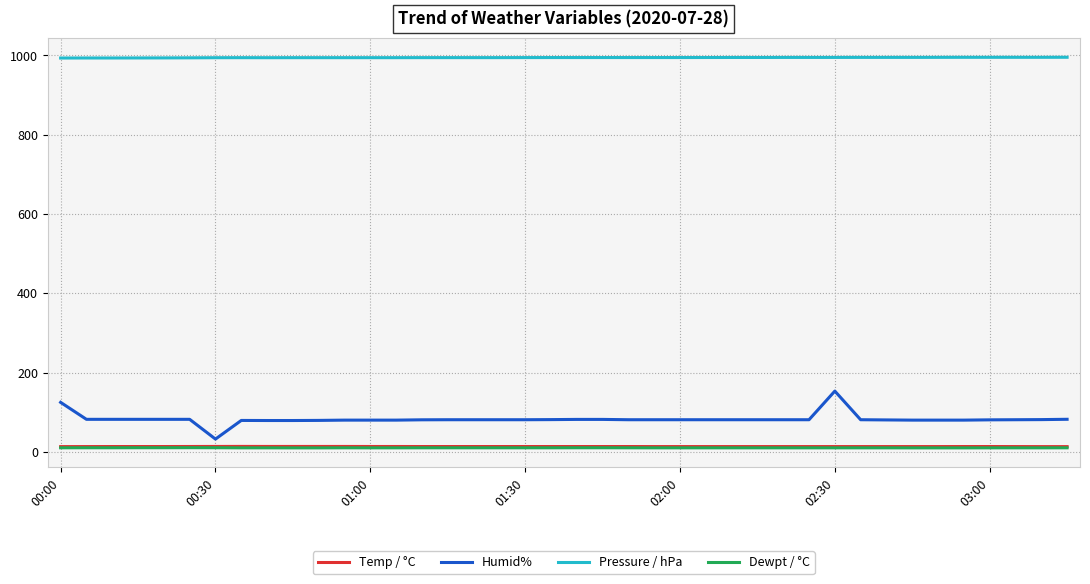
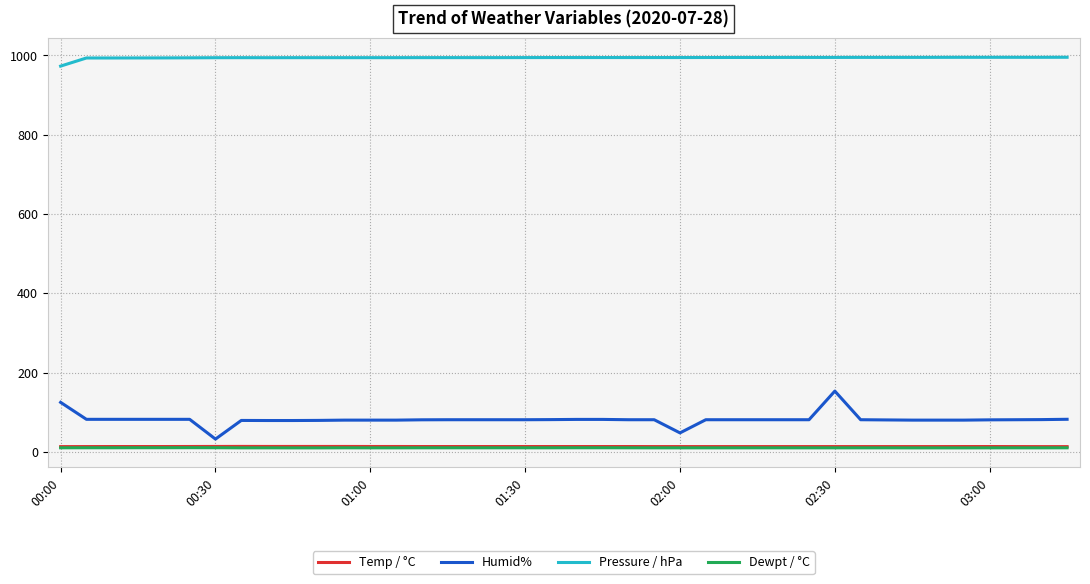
Pressure / hPa, 00:00: 990 -> 970
Humid%, 02:00: 80 -> 50
